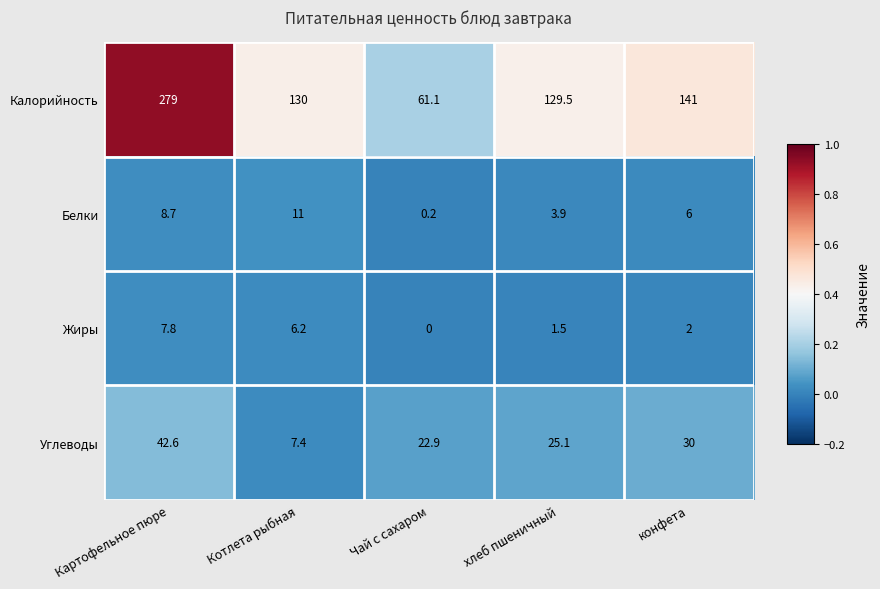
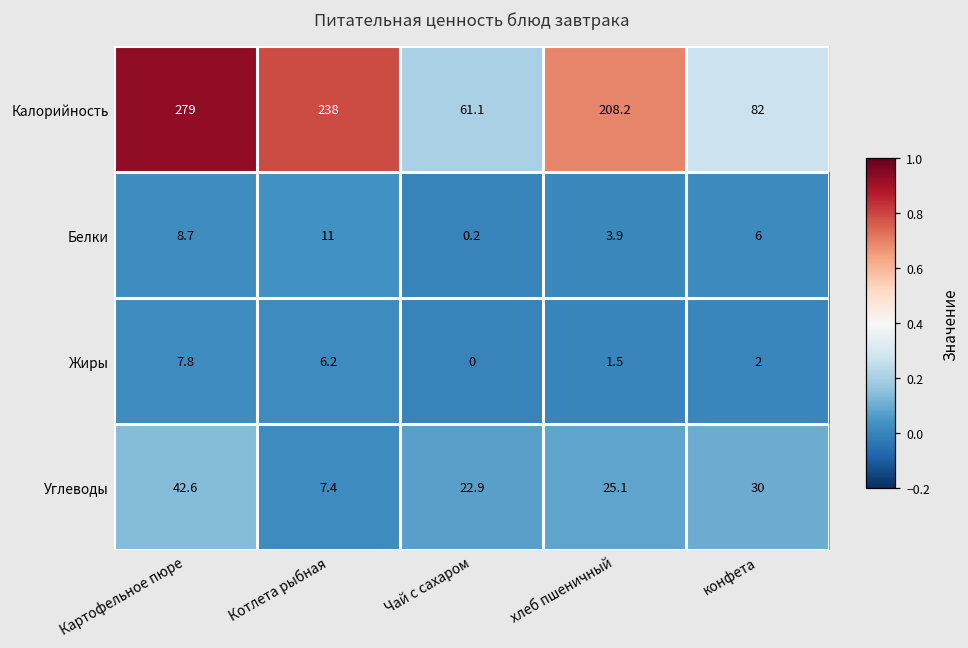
Калорийность, Котлета рыбная: 130 -> 238
Калорийность, хлеб пшеничный: 129.5 -> 208.2
Калорийность, конфета: 141 -> 82
